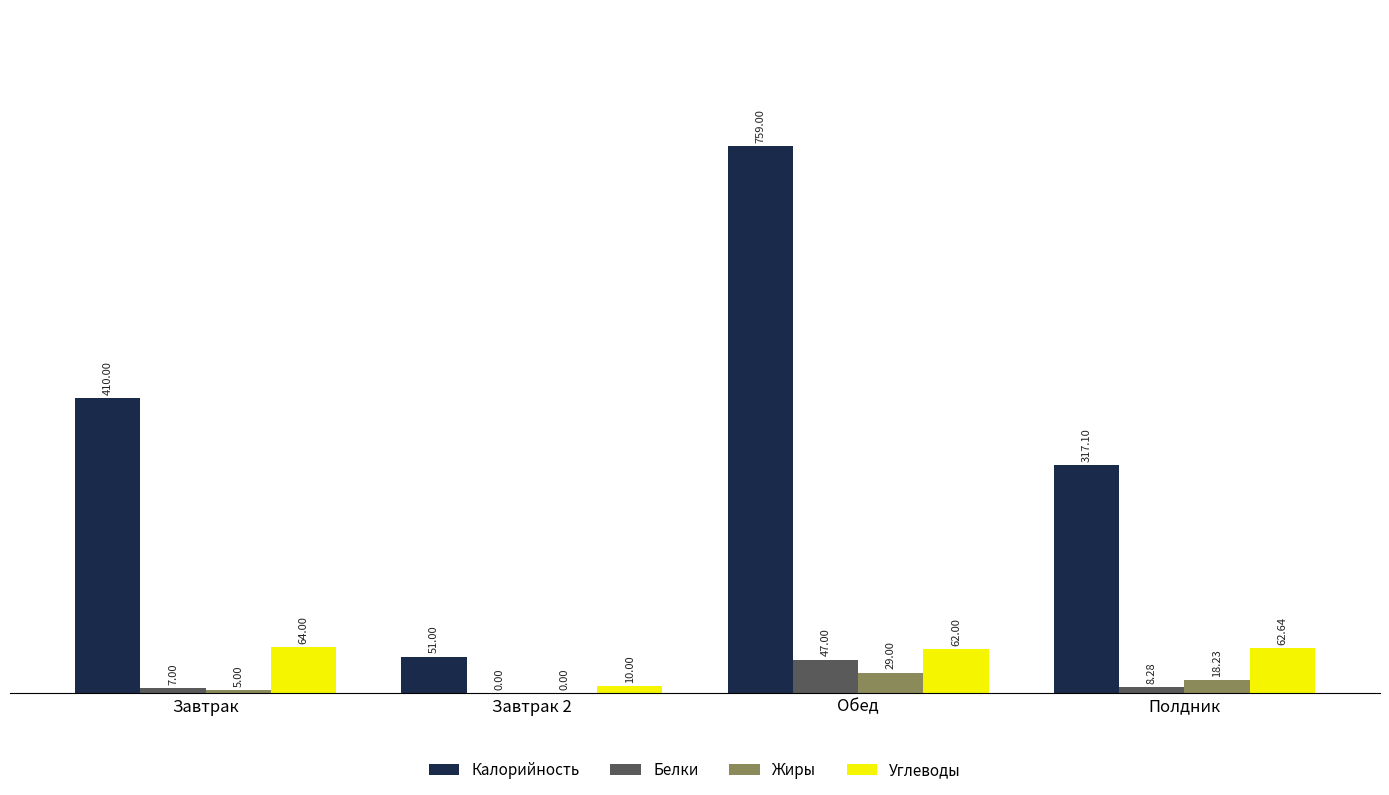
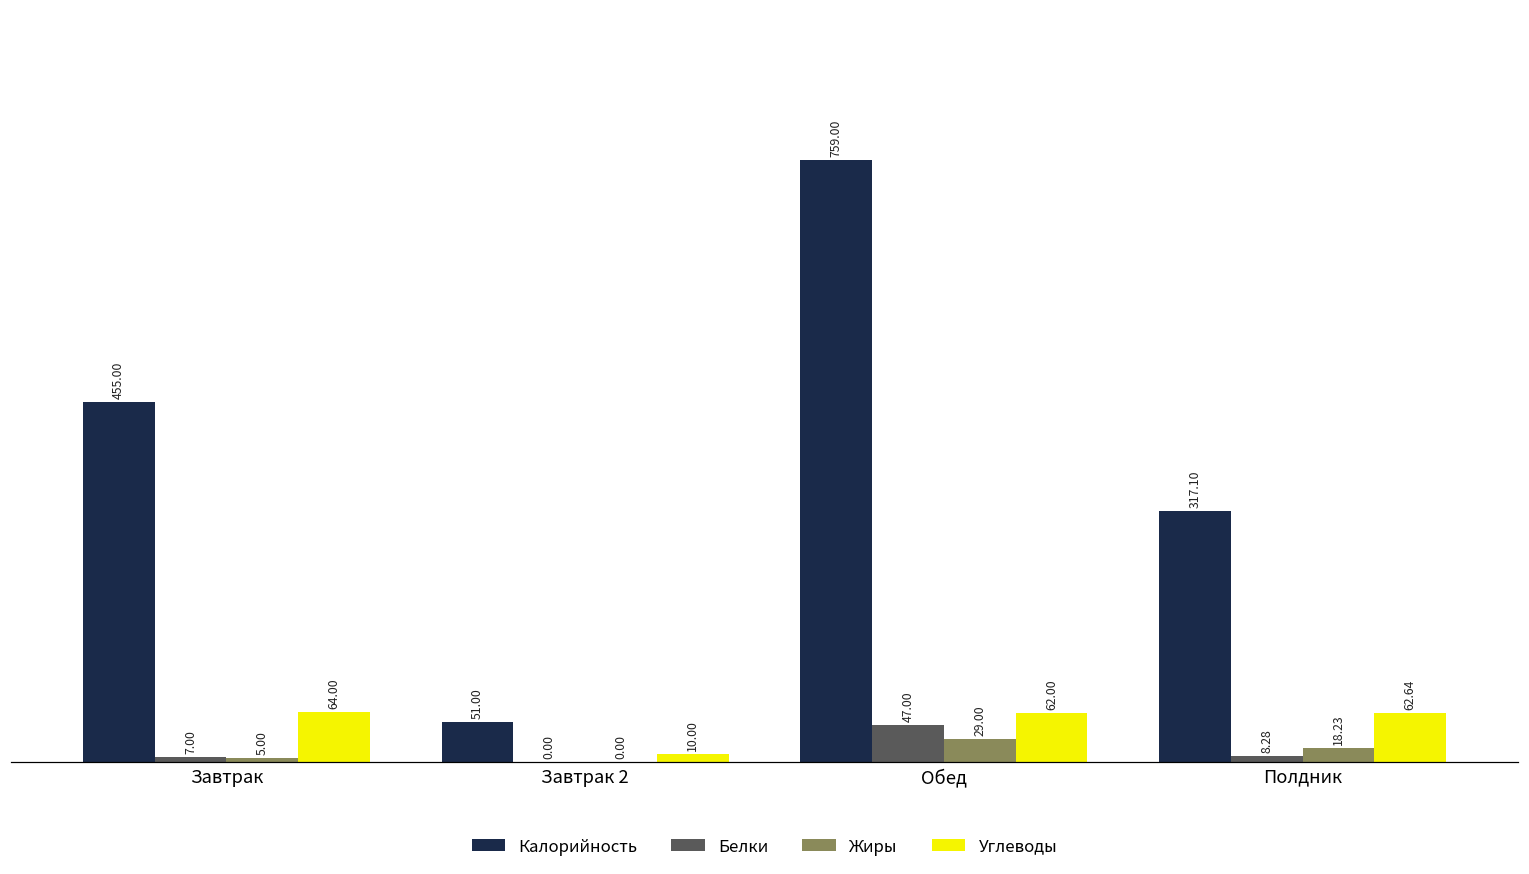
Калорийность, Завтрак: 410.00 -> 455.00
